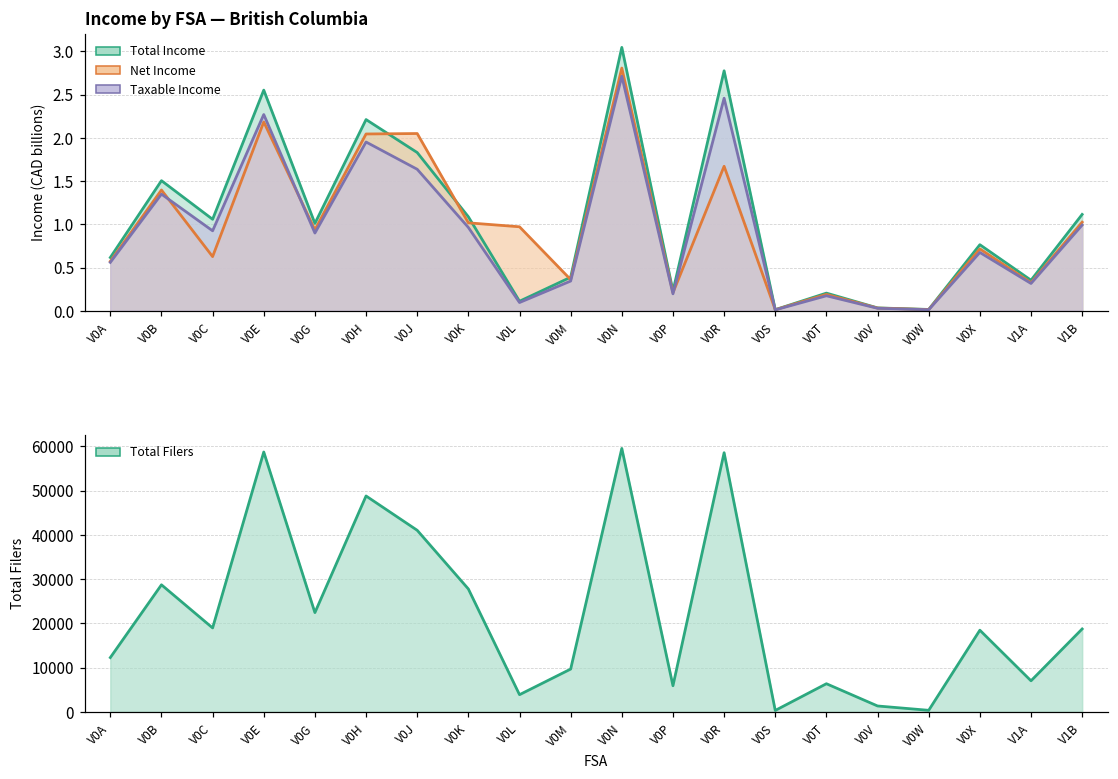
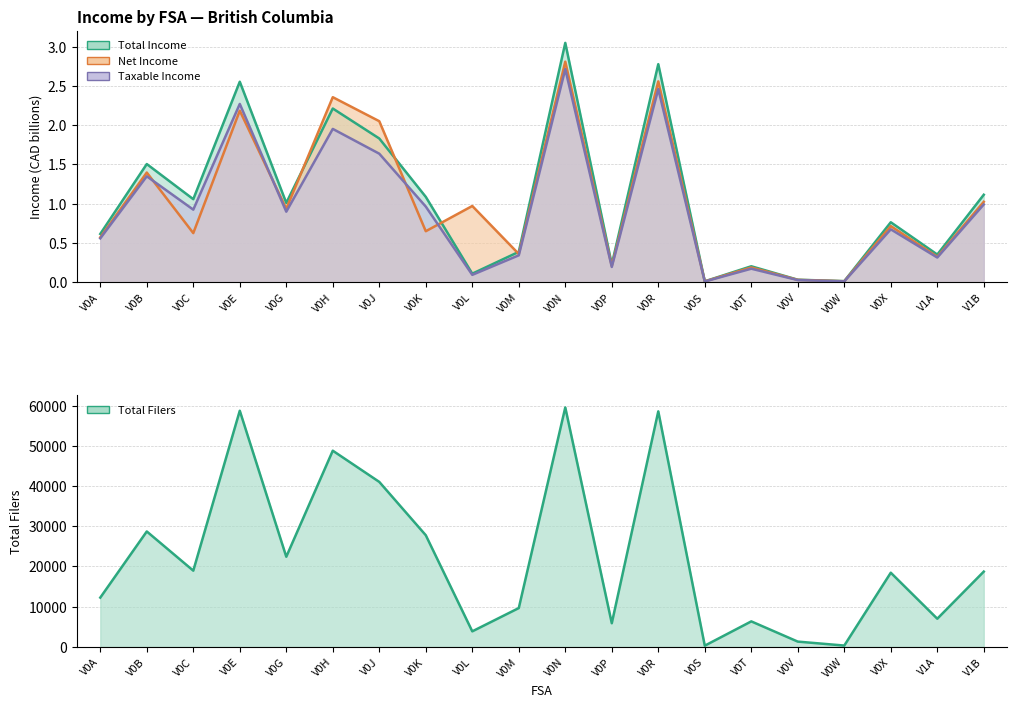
Income by FSA — British Columbia, Net Income, V0H: 2.0 -> 2.4
Income by FSA — British Columbia, Net Income, V0K: 1.0 -> 0.7
Income by FSA — British Columbia, Net Income, V0R: 1.7 -> 2.6
